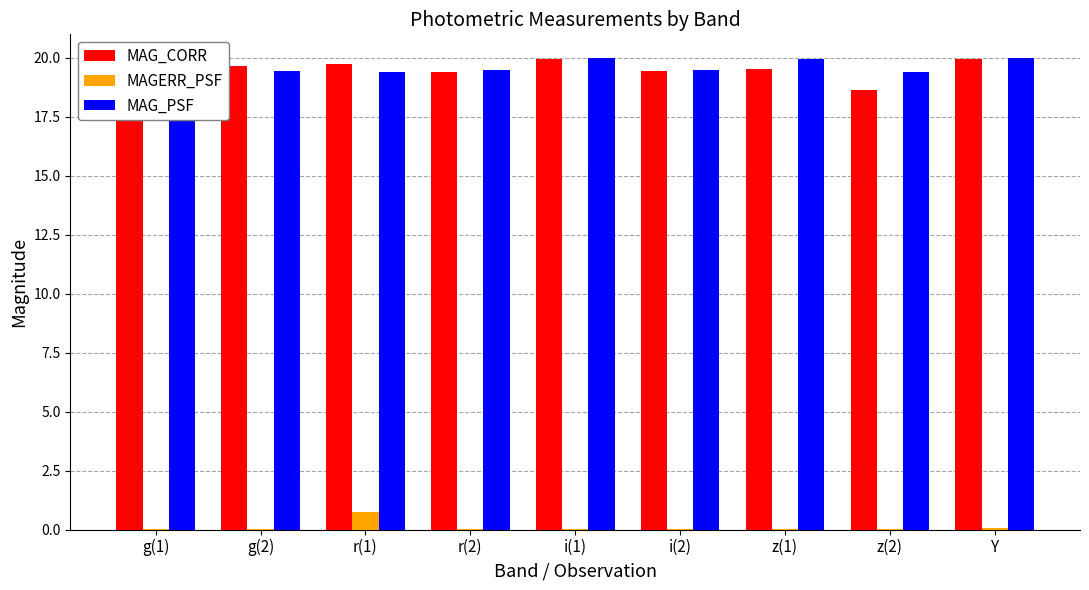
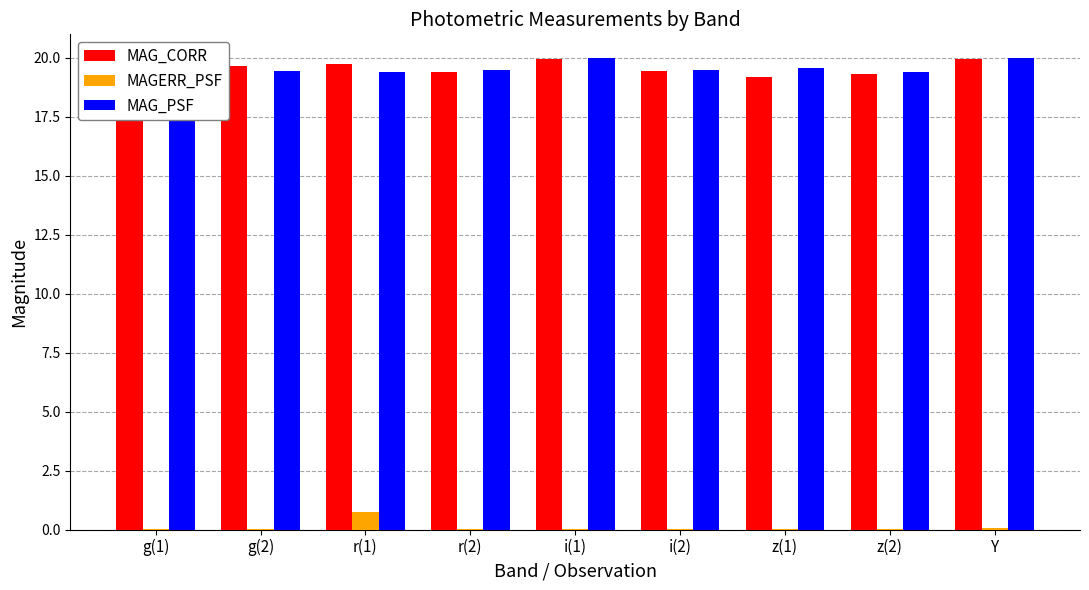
MAG_CORR, z(1): 19.5 -> 19.2
MAG_PSF, z(1): 19.9 -> 19.6
MAG_CORR, z(2): 18.6 -> 19.3
